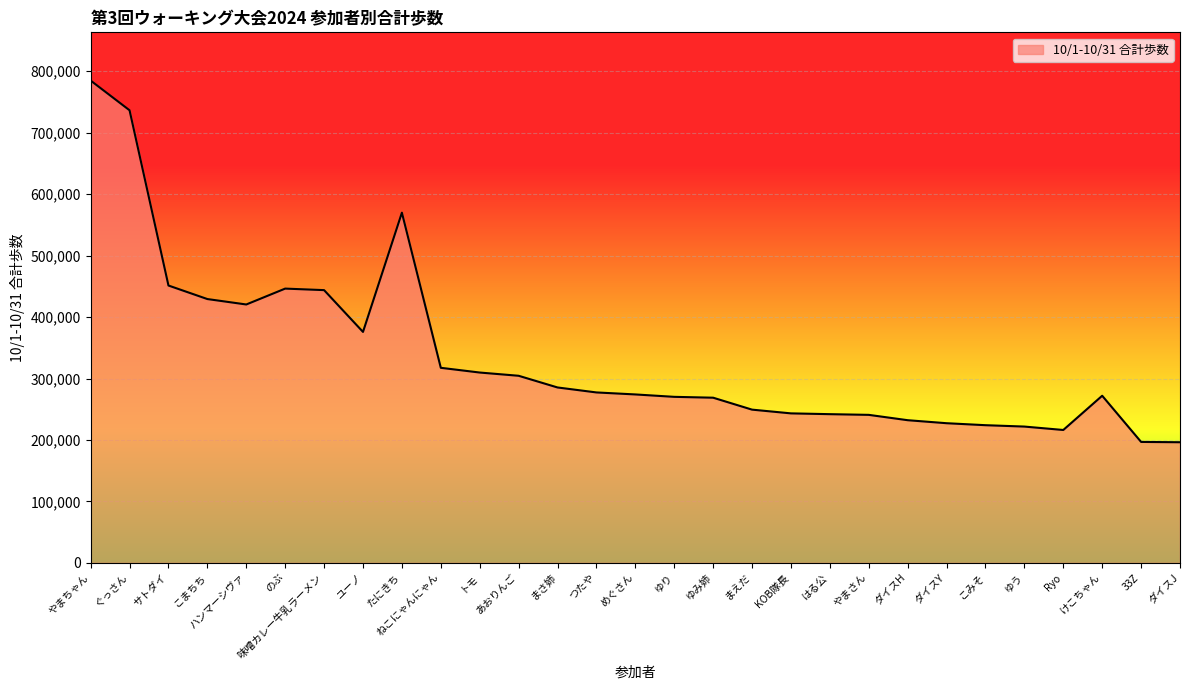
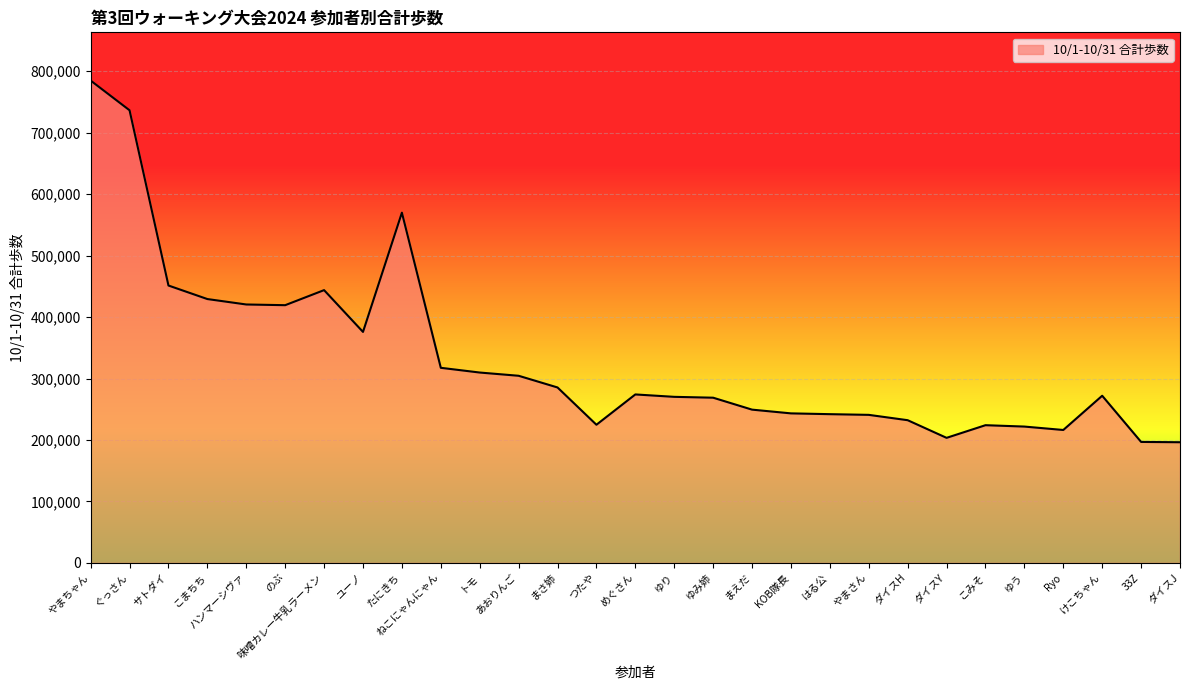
のぶ: 450,000 -> 420,000
つたや: 280,000 -> 220,000
ダイスY: 230,000 -> 200,000
